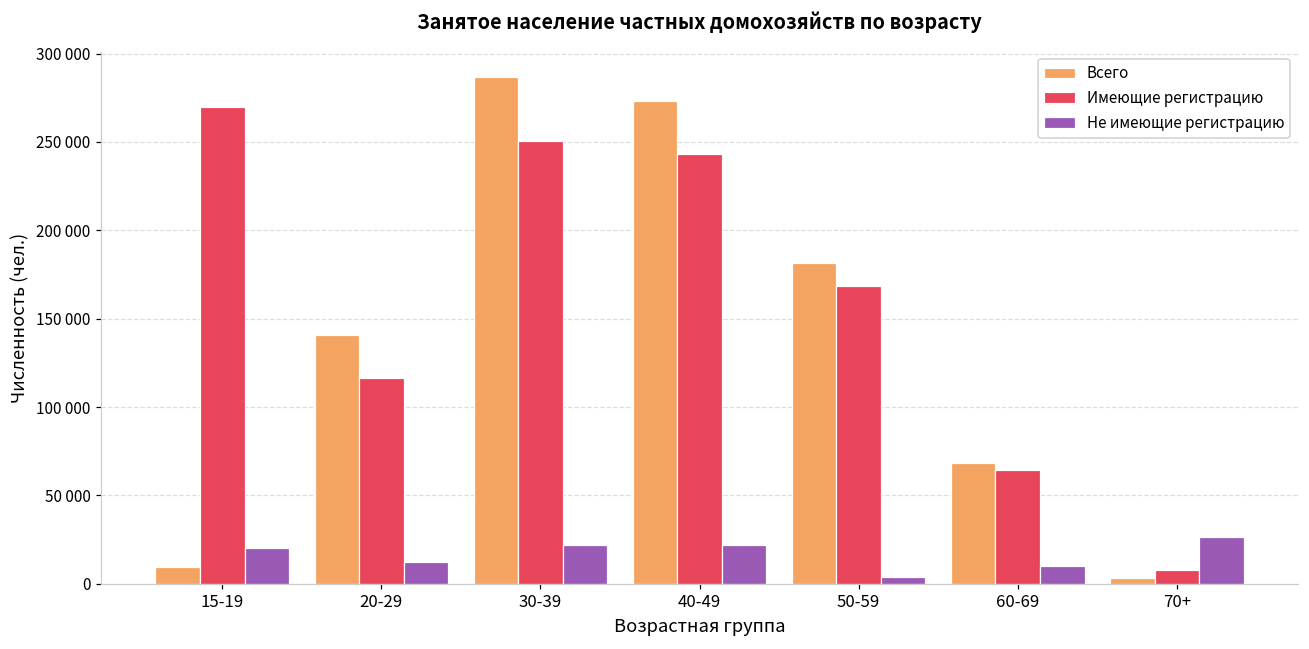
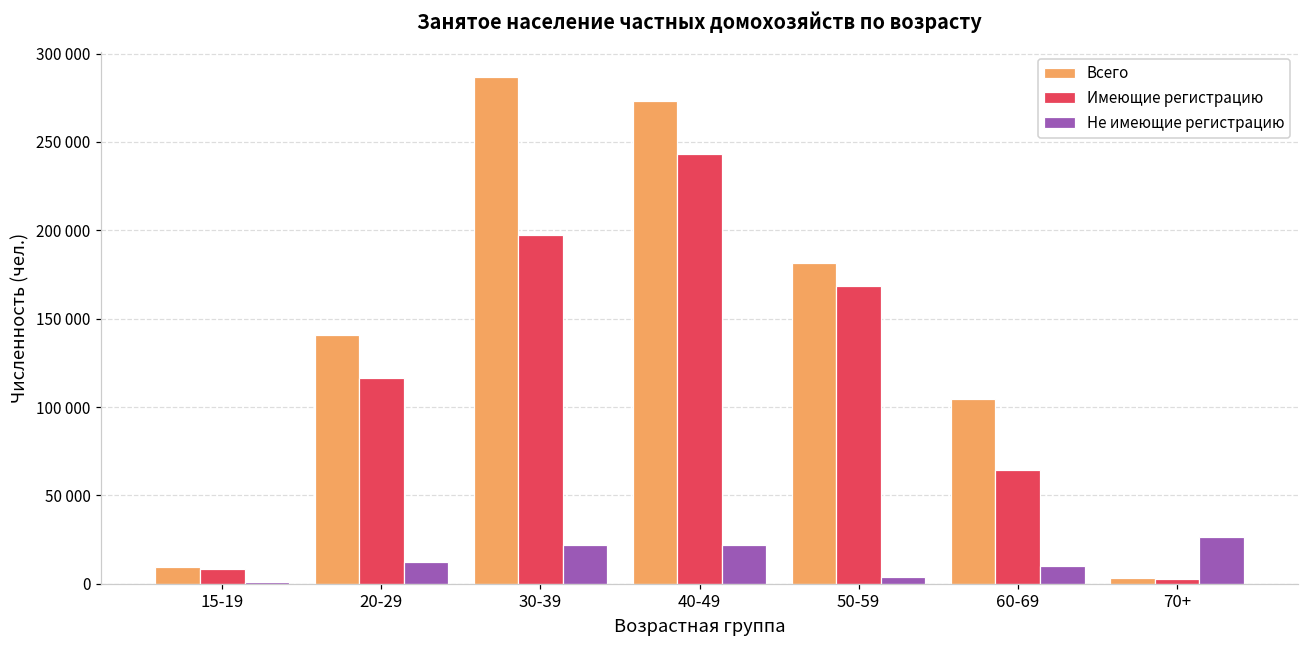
Имеющие регистрацию, 15-19: 270000 -> 8000
Не имеющие регистрацию, 15-19: 21000 -> 1000
Имеющие регистрацию, 30-39: 251000 -> 197000
Всего, 60-69: 68000 -> 104000
Имеющие регистрацию, 70+: 8000 -> 3000
